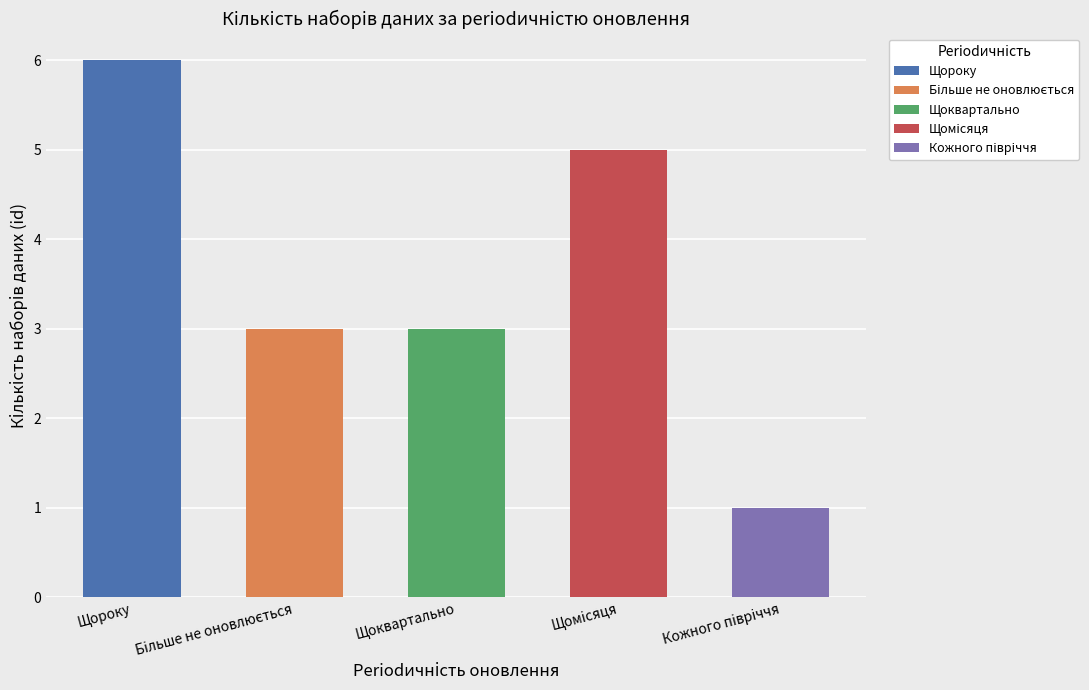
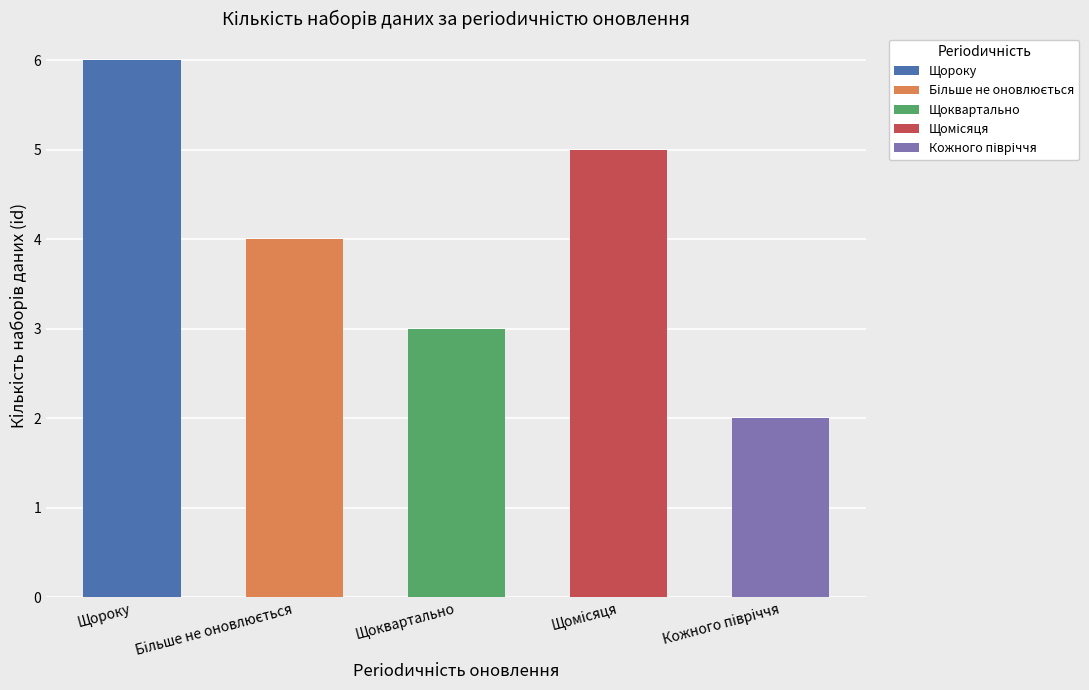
Більше не оновлюється: 3 -> 4
Кожного півріччя: 1 -> 2
